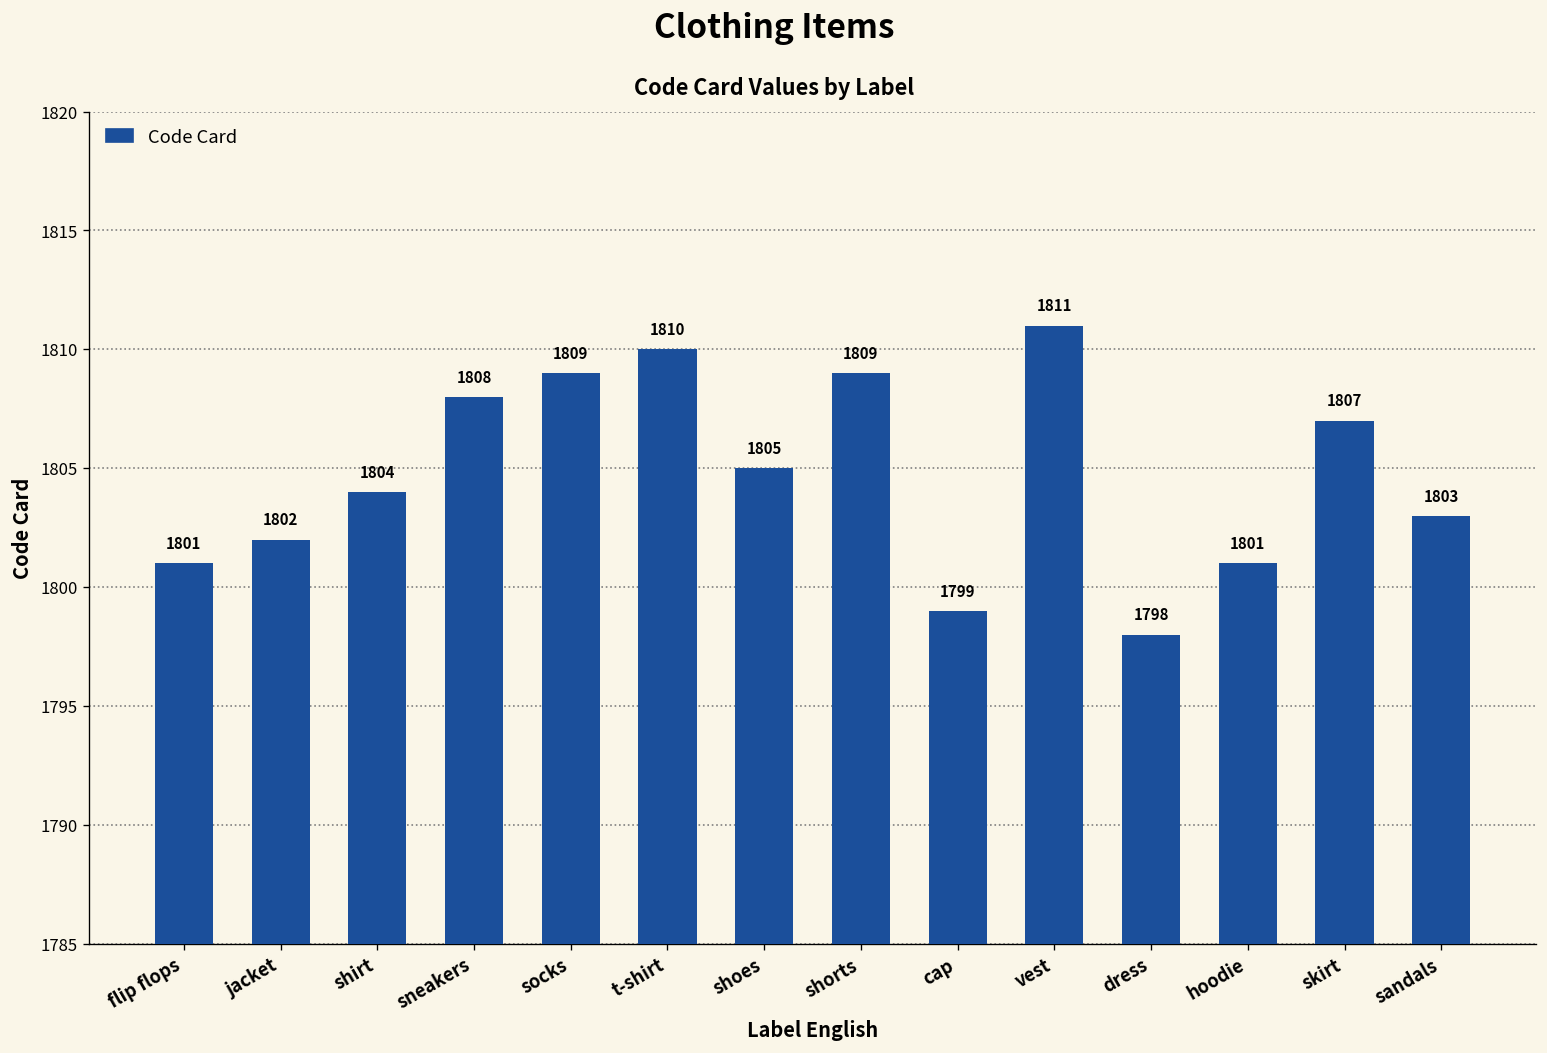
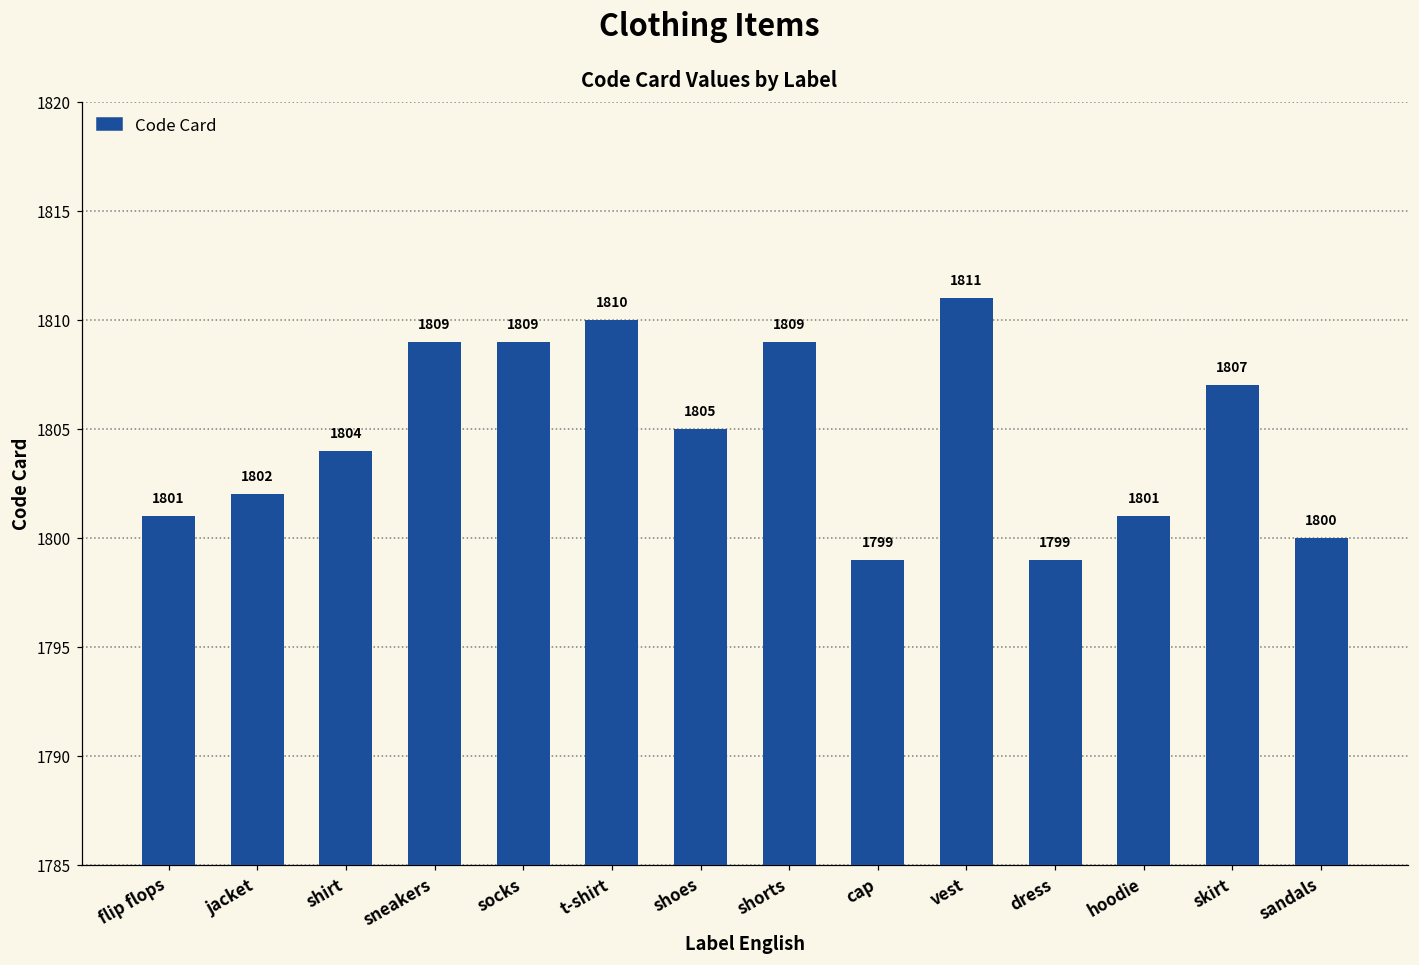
sneakers: 1808 -> 1809
dress: 1798 -> 1799
sandals: 1803 -> 1800
